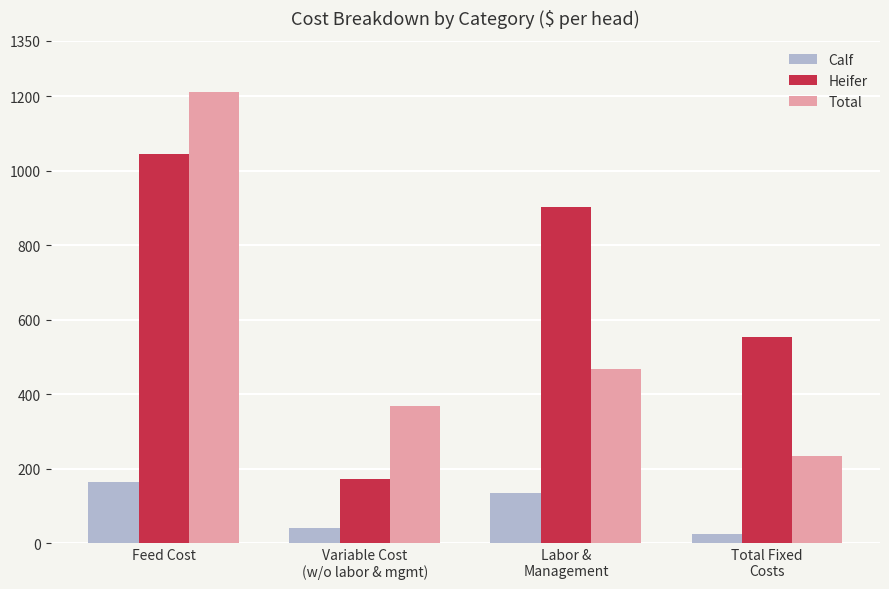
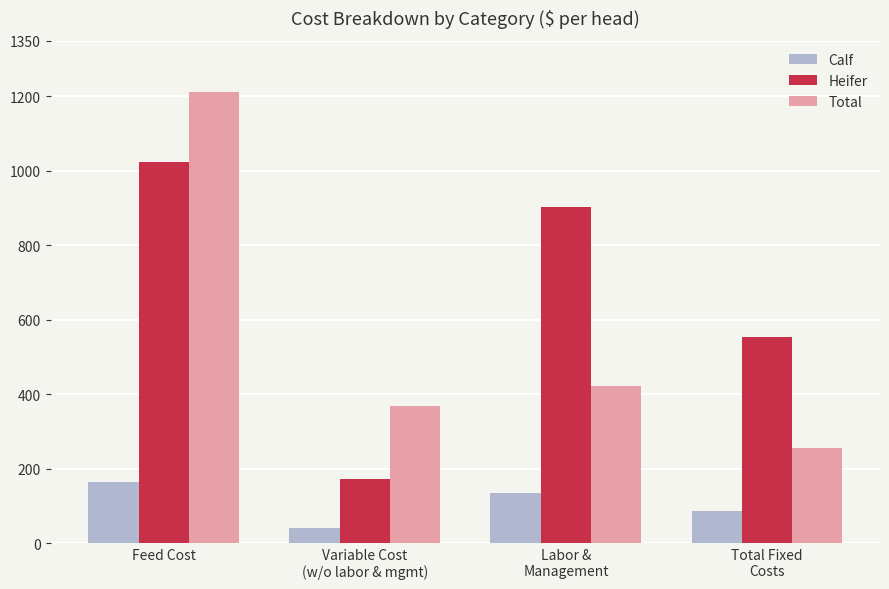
Heifer, Feed Cost: 1050 -> 1020
Total, Labor & Management: 470 -> 420
Calf, Total Fixed Costs: 20 -> 90
Total, Total Fixed Costs: 230 -> 260
